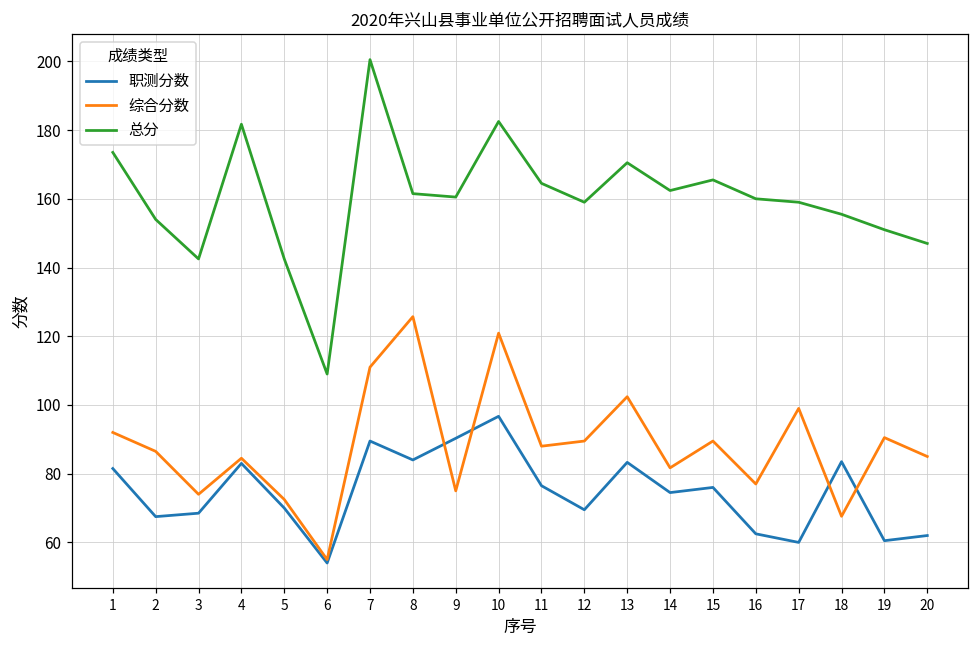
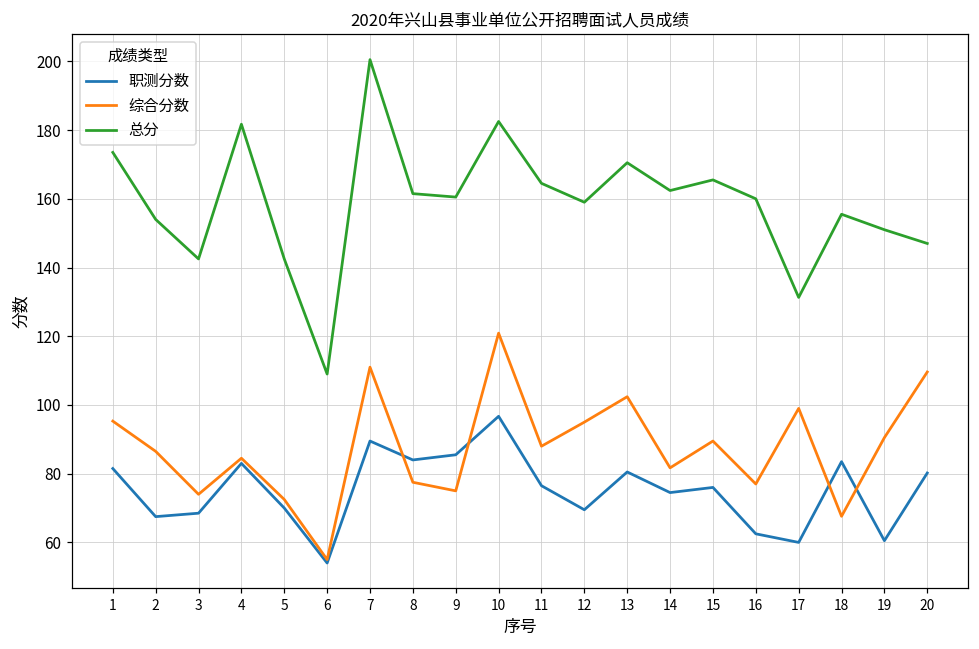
综合分数, 1: 92 -> 95
综合分数, 8: 126 -> 78
职测分数, 9: 90 -> 86
综合分数, 12: 90 -> 95
职测分数, 13: 83 -> 81
总分, 17: 159 -> 131
职测分数, 20: 62 -> 80
综合分数, 20: 85 -> 110
